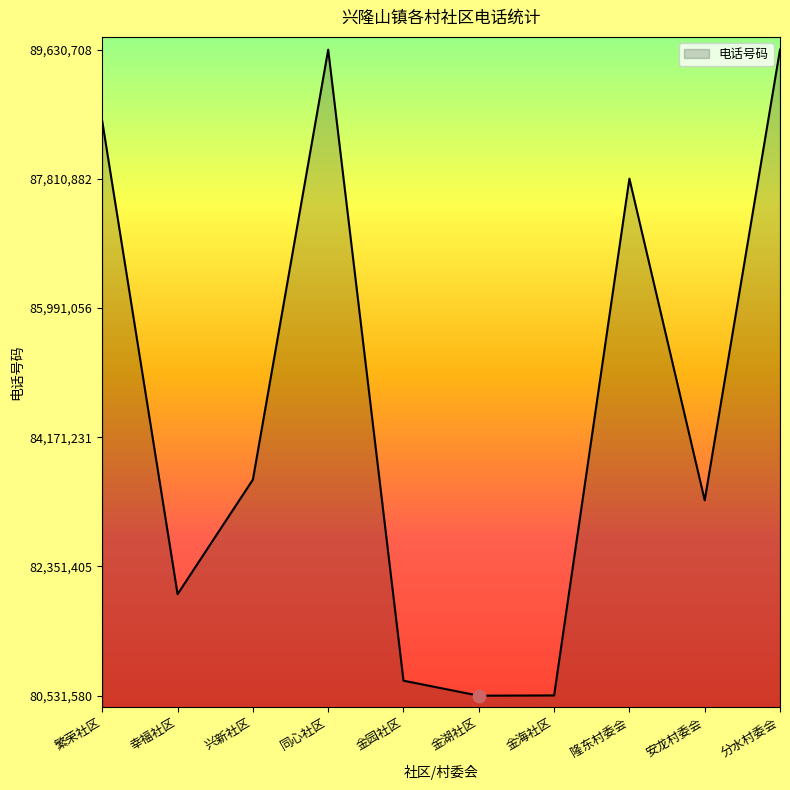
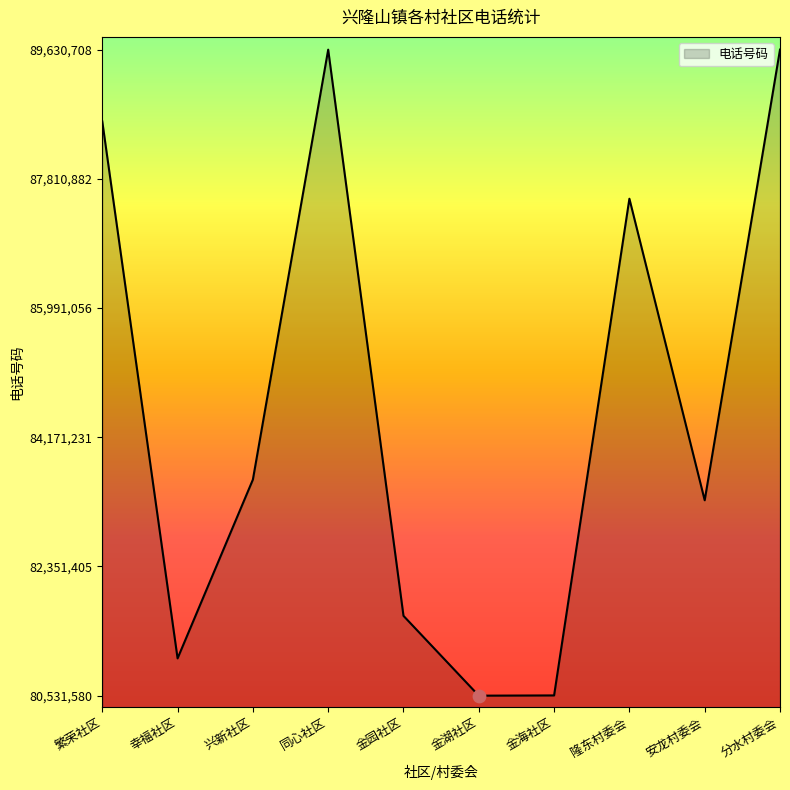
电话号码, 幸福社区: 82,000,000 -> 81,100,000
电话号码, 金园社区: 80,700,000 -> 81,700,000
电话号码, 隆东村委会: 87,800,000 -> 87,500,000
